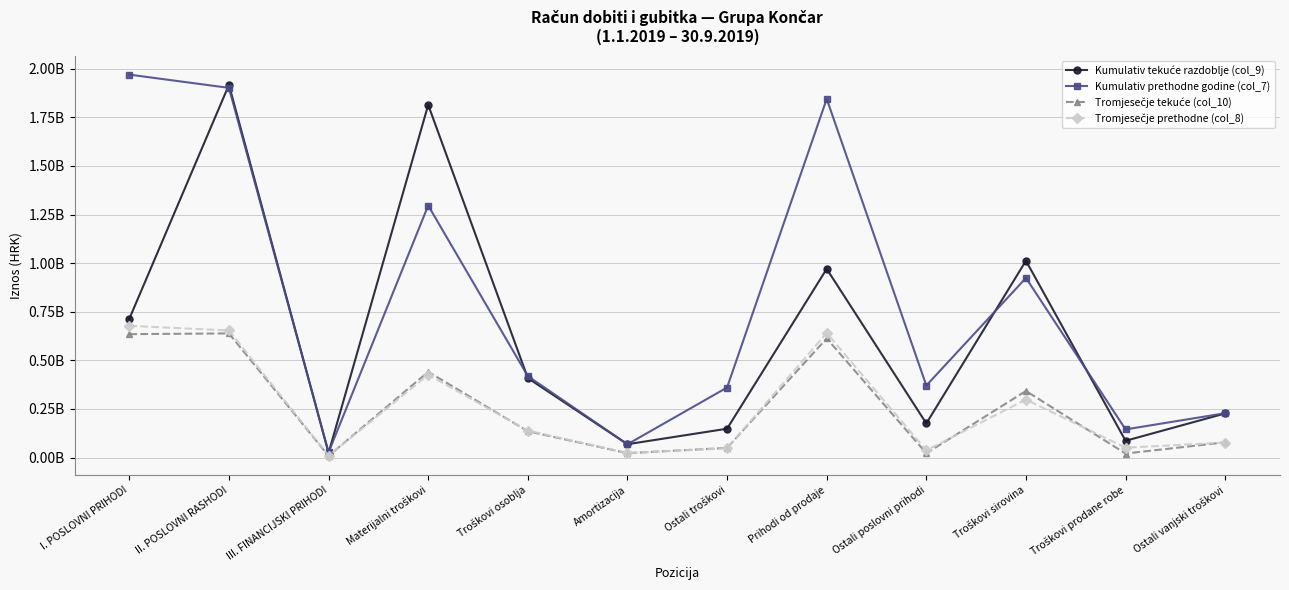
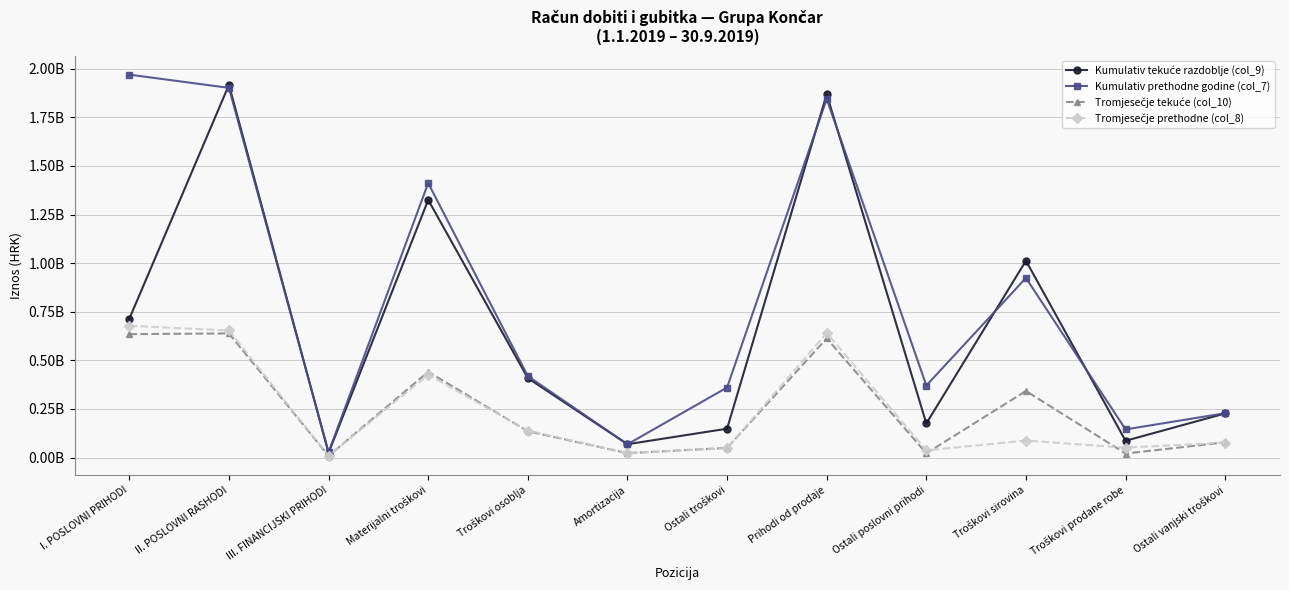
Kumulativ tekuće razdoblje (col_9), Materijalni troškovi: 1810000000 -> 1330000000
Kumulativ prethodne godine (col_7), Materijalni troškovi: 1300000000 -> 1410000000
Kumulativ tekuće razdoblje (col_9), Prihodi od prodaje: 970000000 -> 1870000000
Tromjesečje prethodne (col_8), Troškovi sirovina: 300000000 -> 90000000
